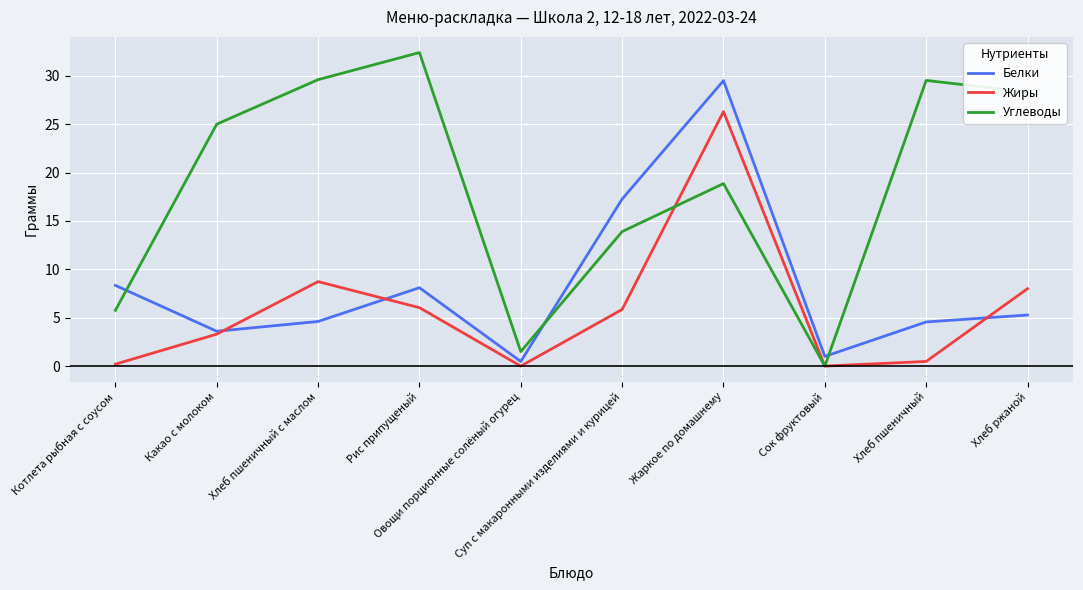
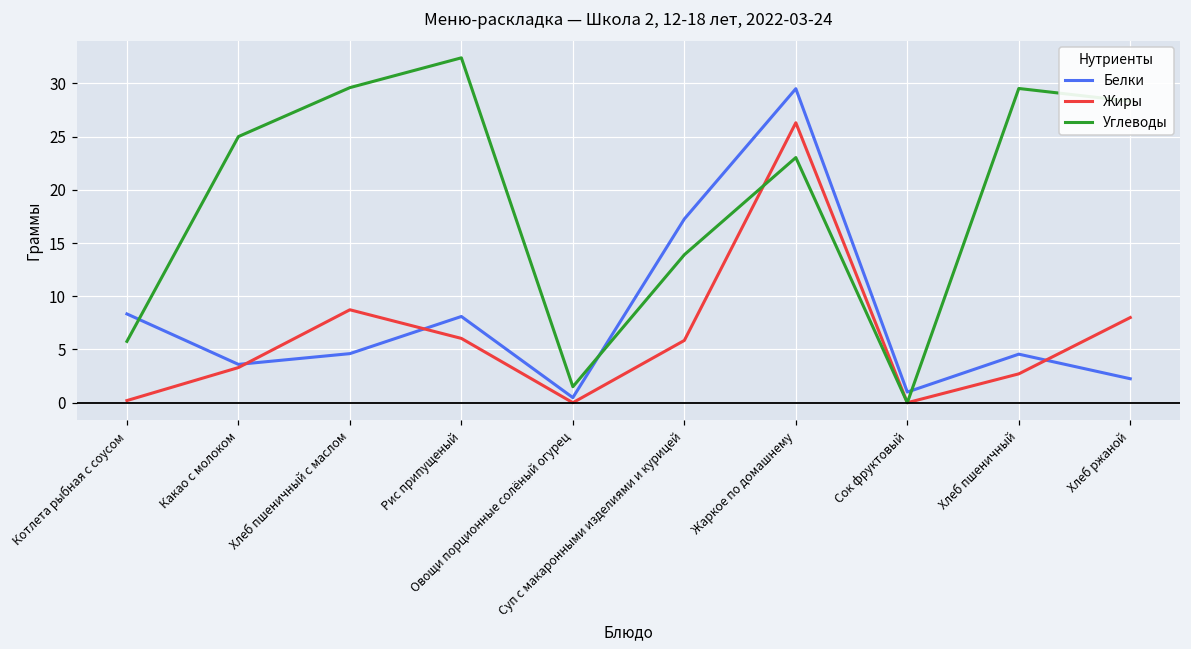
Углеводы, Жаркое по домашнему: 19 -> 23
Жиры, Хлеб пшеничный: 0 -> 3
Белки, Хлеб ржаной: 5 -> 2
